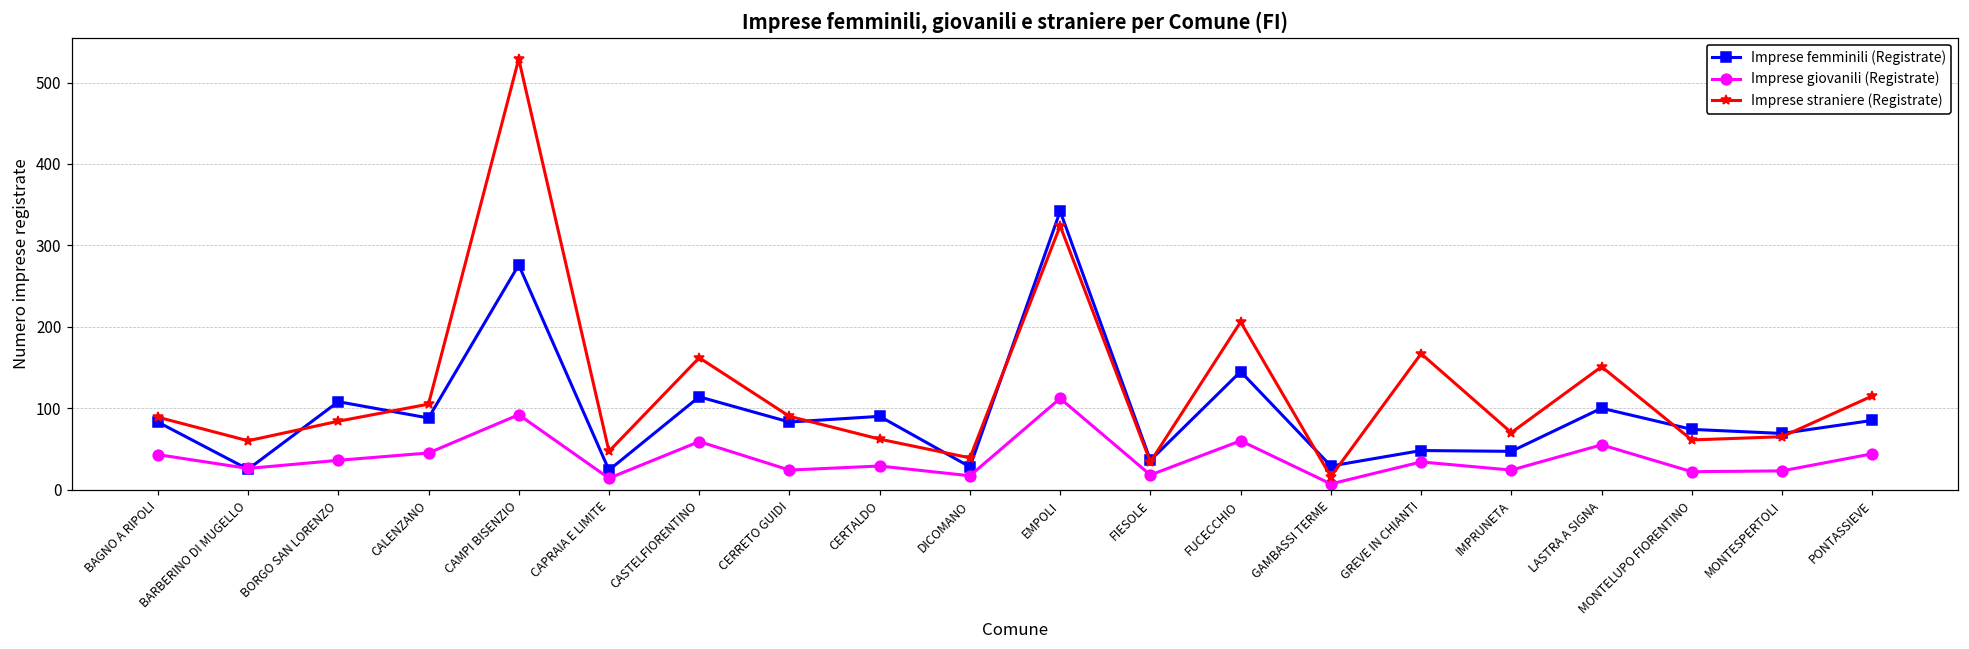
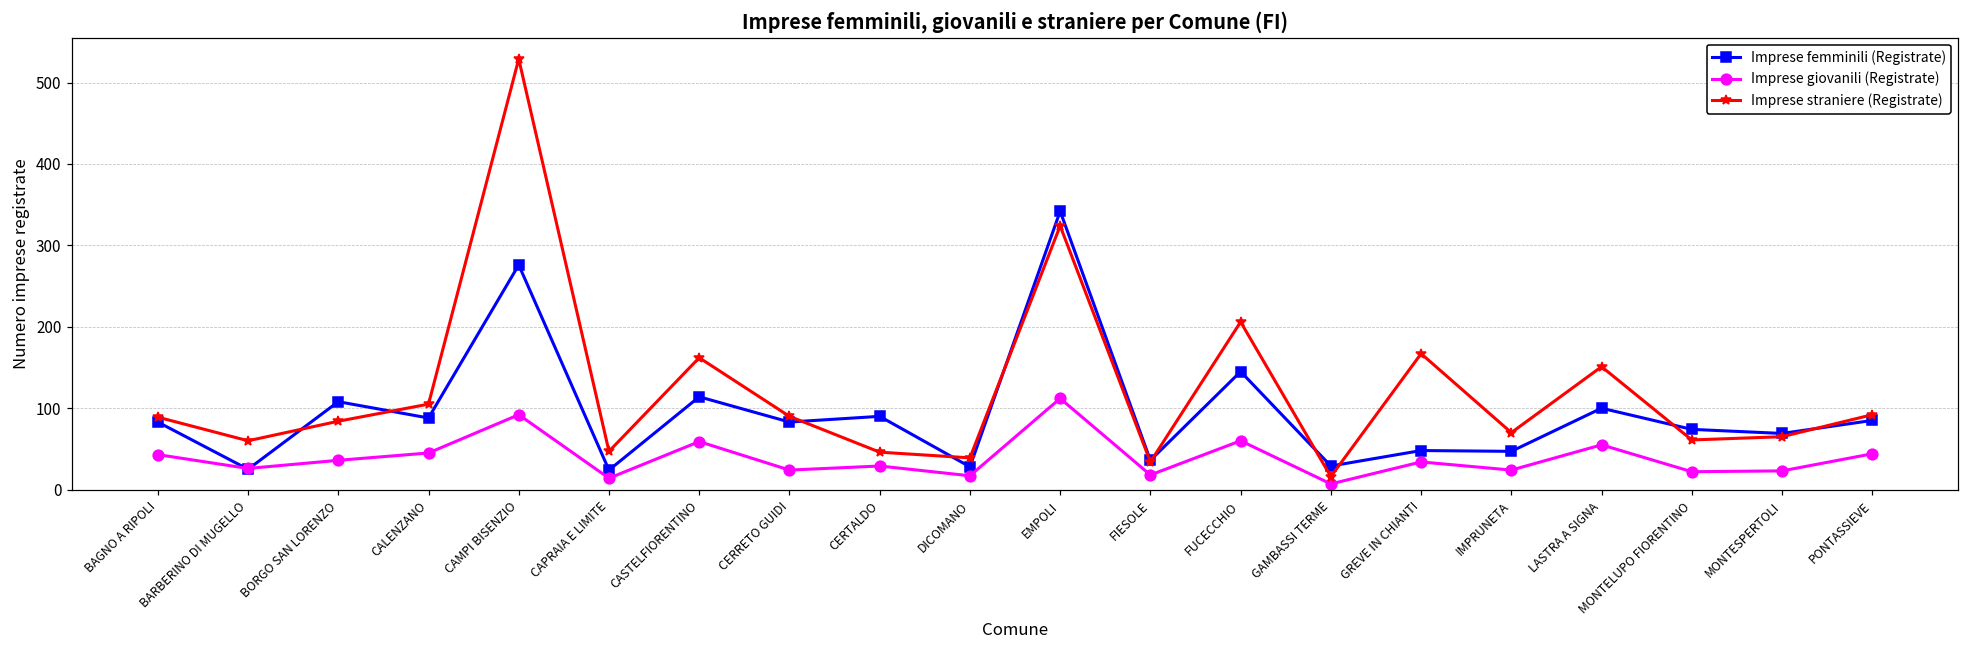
Imprese straniere (Registrate), CERTALDO: 60 -> 50
Imprese straniere (Registrate), PONTASSIEVE: 120 -> 90
